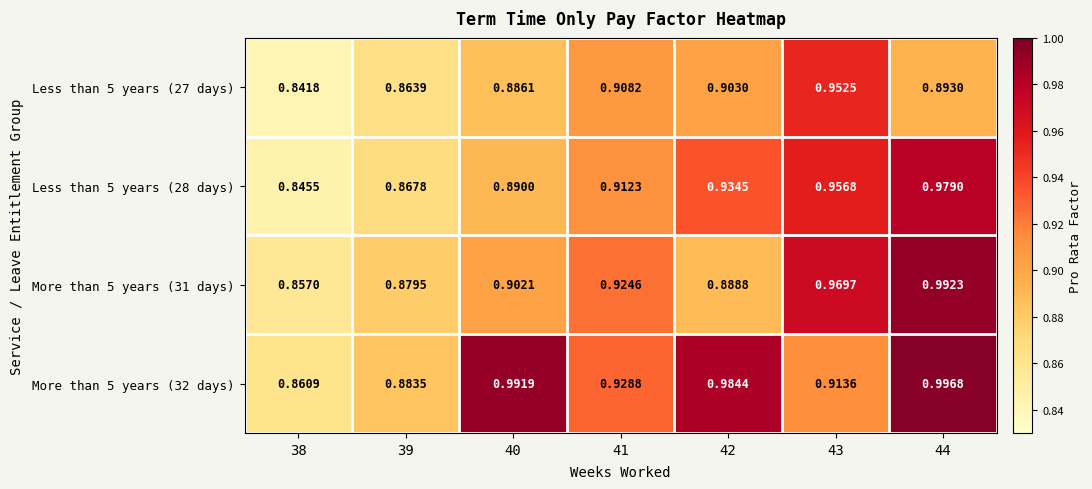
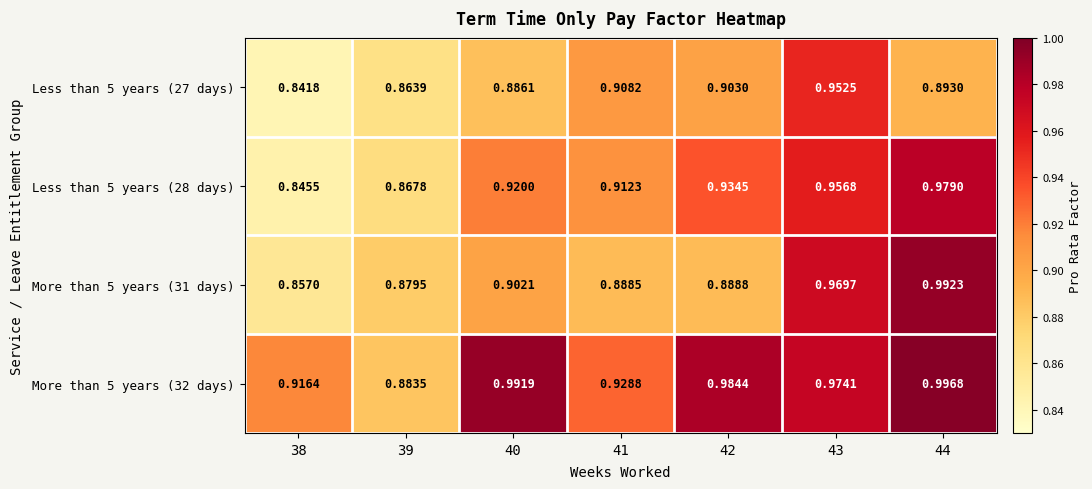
Less than 5 years (28 days), 40: 0.8900 -> 0.9200
More than 5 years (31 days), 41: 0.9246 -> 0.8885
More than 5 years (32 days), 38: 0.8609 -> 0.9164
More than 5 years (32 days), 43: 0.9136 -> 0.9741
